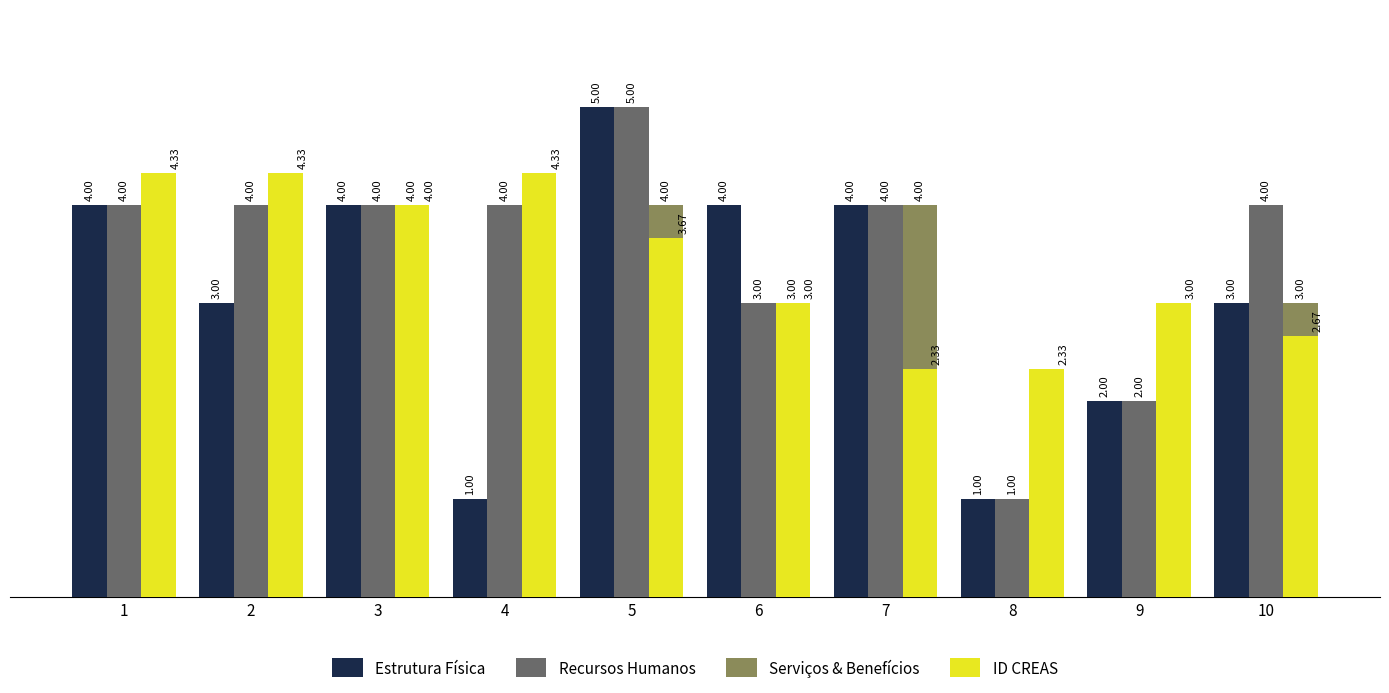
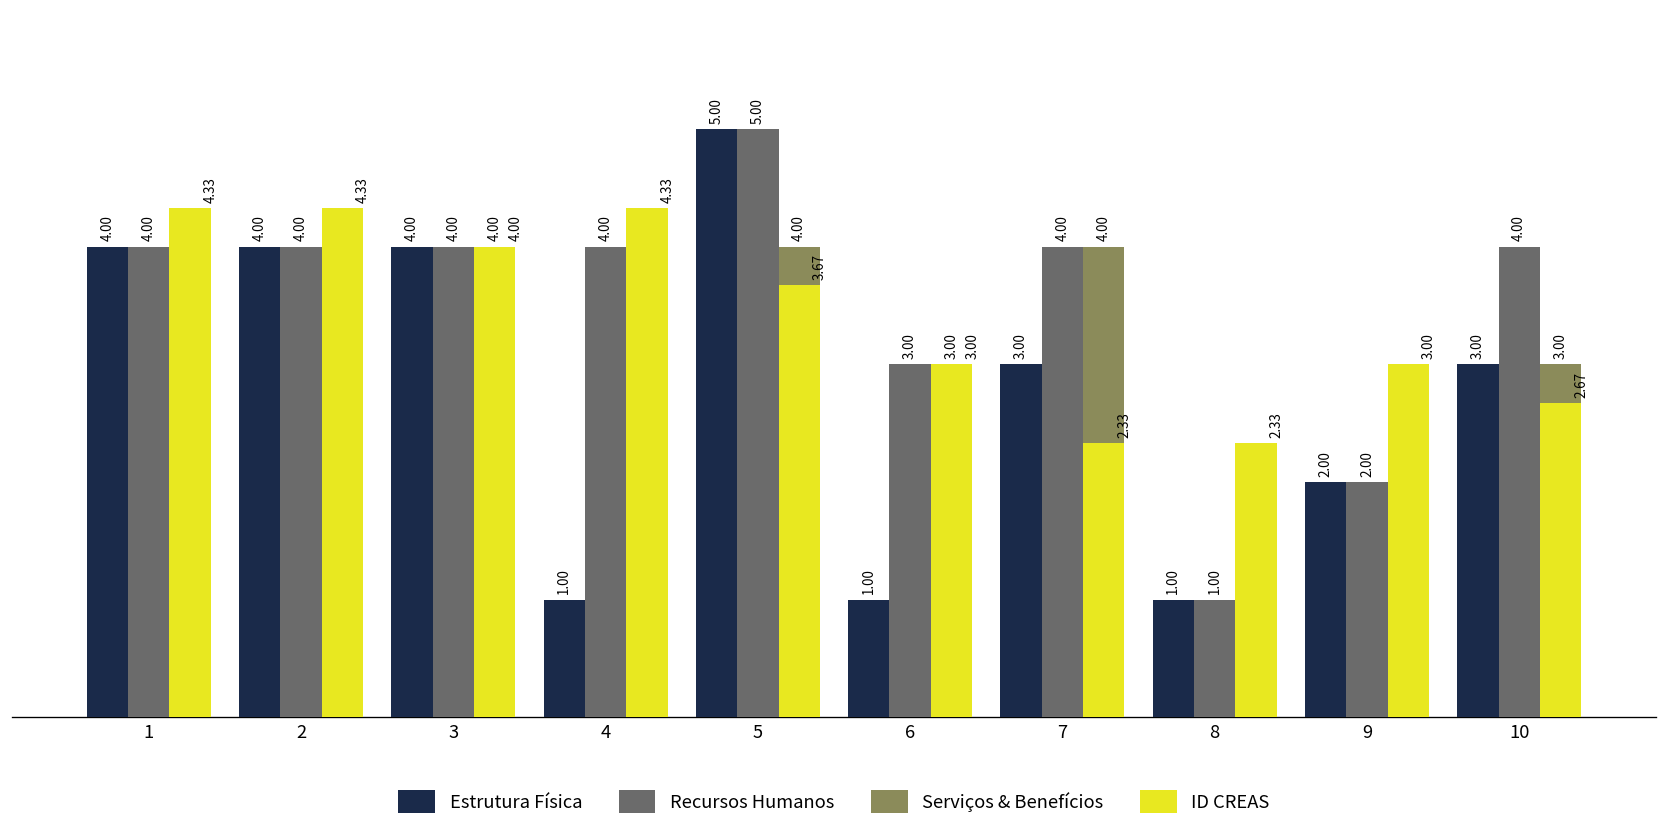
Estrutura Física, 2: 3.00 -> 4.00
Estrutura Física, 6: 4.00 -> 1.00
Estrutura Física, 7: 4.00 -> 3.00
